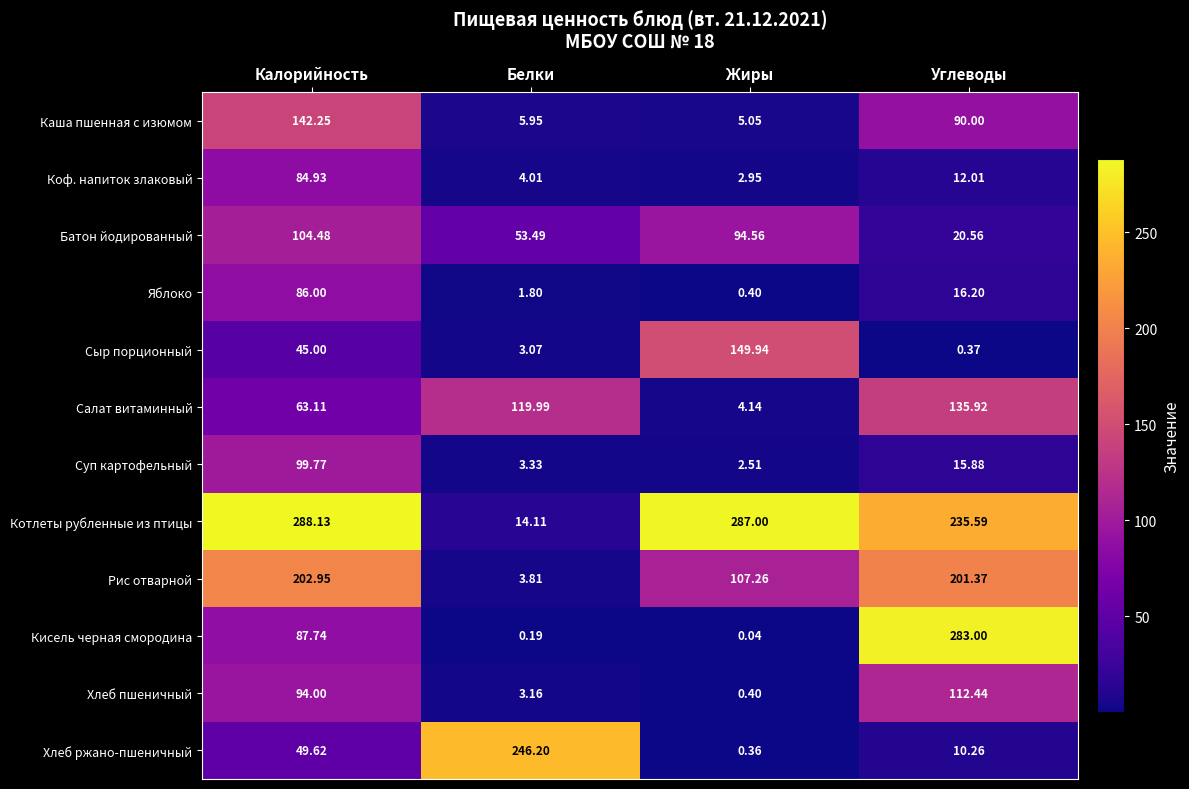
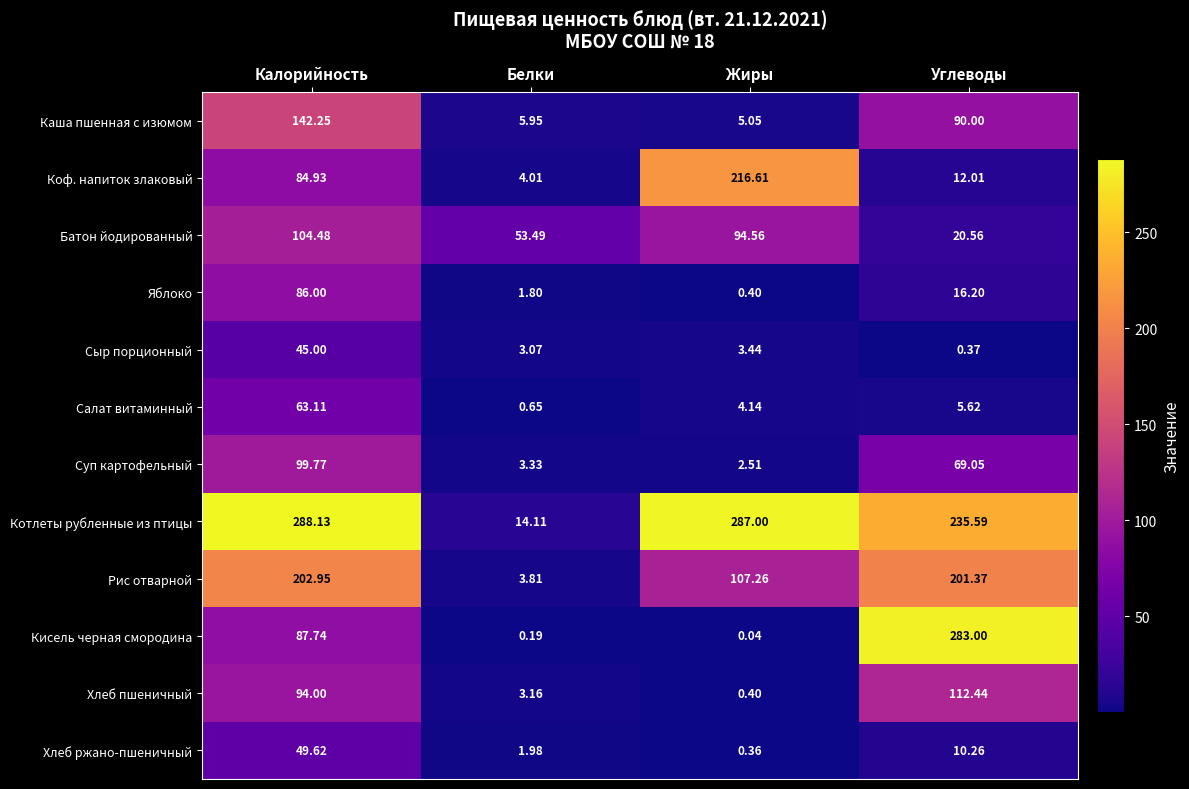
Коф. напиток злаковый, Жиры: 2.95 -> 216.61
Сыр порционный, Жиры: 149.94 -> 3.44
Салат витаминный, Белки: 119.99 -> 0.65
Салат витаминный, Углеводы: 135.92 -> 5.62
Суп картофельный, Углеводы: 15.88 -> 69.05
Хлеб ржано-пшеничный, Белки: 246.20 -> 1.98
